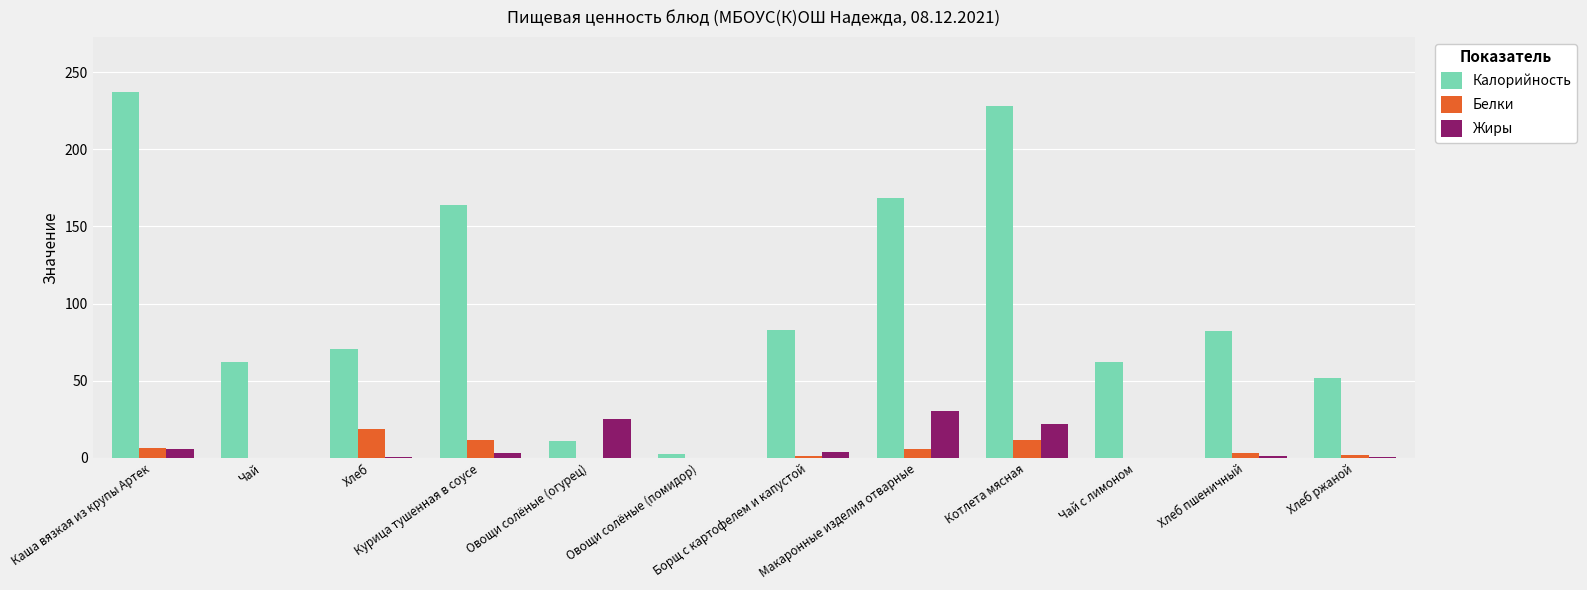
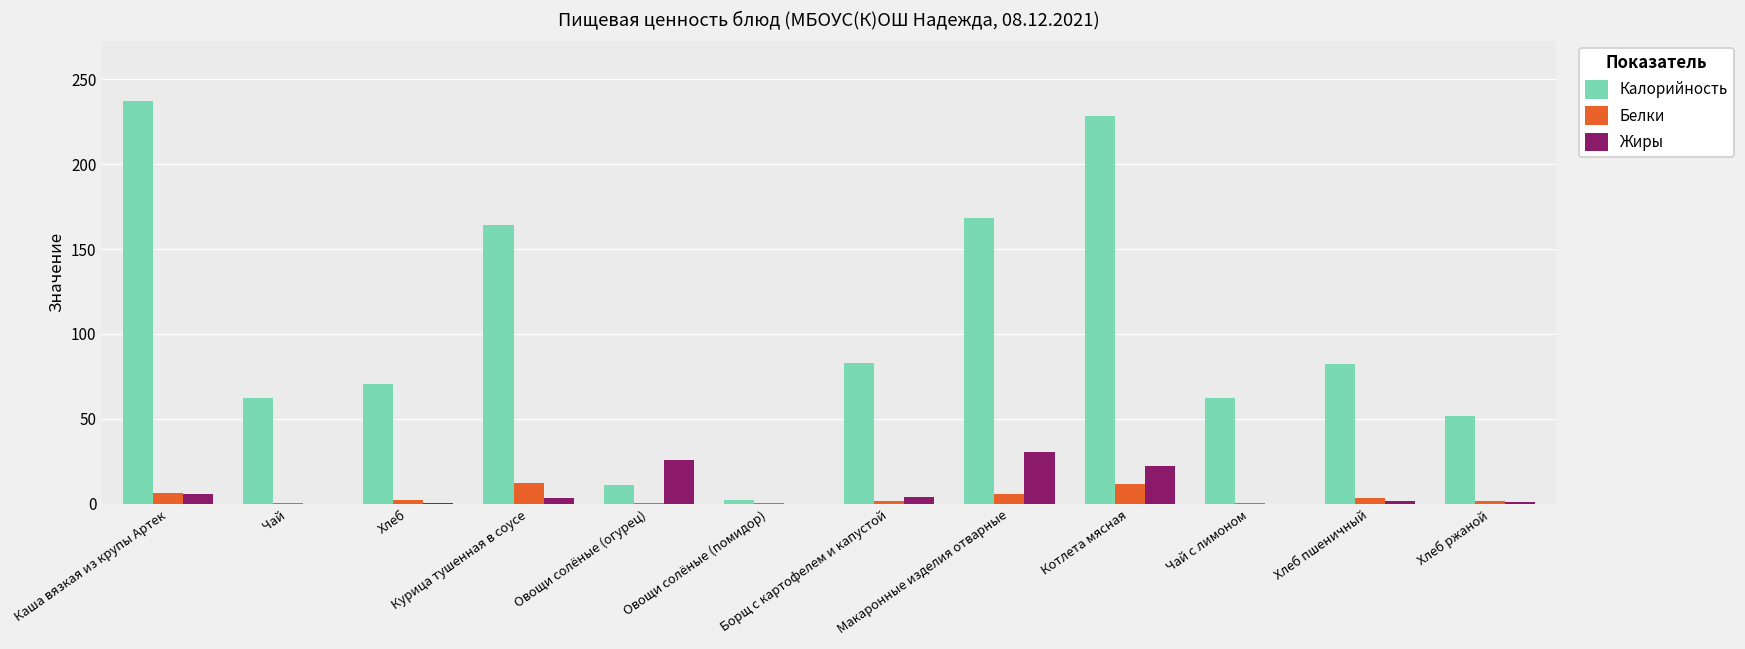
Белки, Хлеб: 19 -> 2
